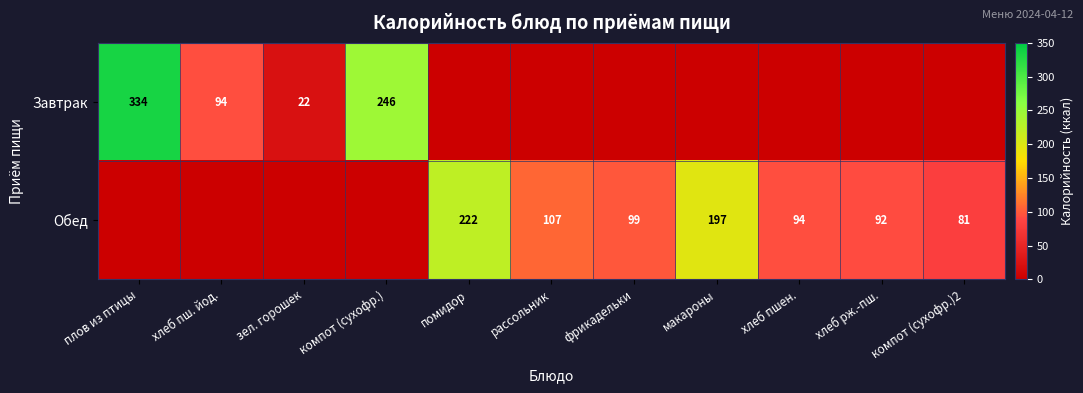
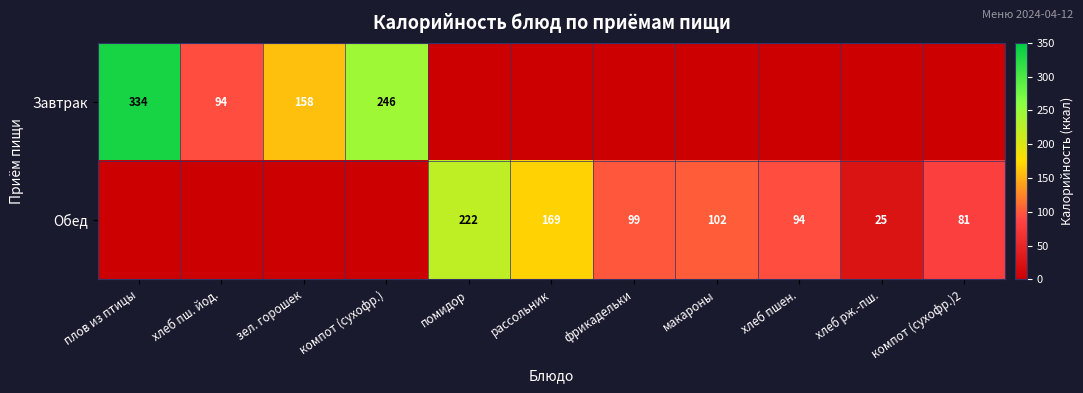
Завтрак, зел. горошек: 22 -> 158
Обед, рассольник: 107 -> 169
Обед, макароны: 197 -> 102
Обед, хлеб рж.-пш.: 92 -> 25
